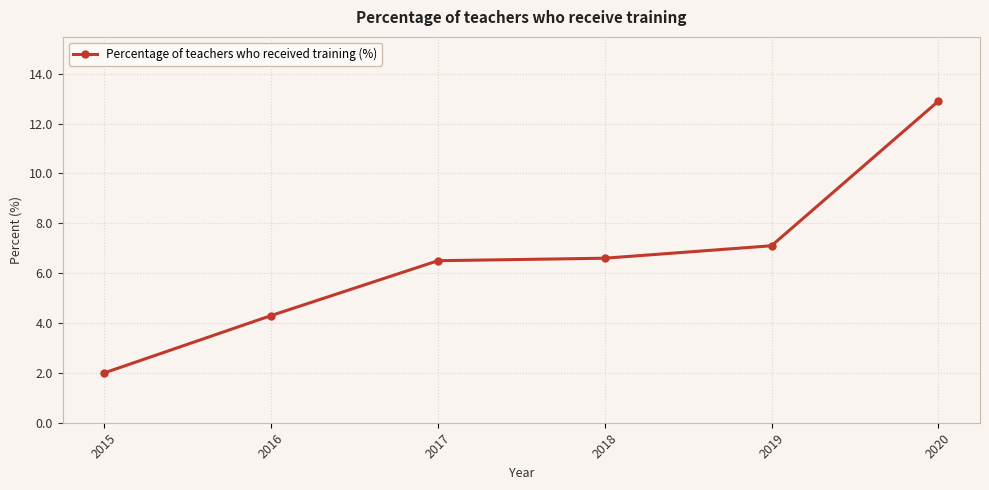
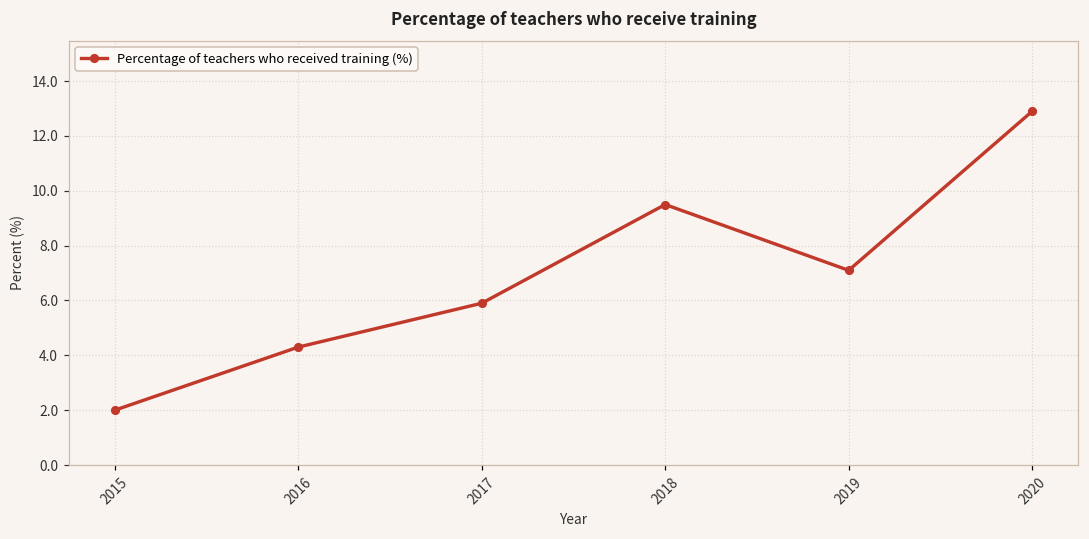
2017: 6.5 -> 5.9
2018: 6.6 -> 9.5
